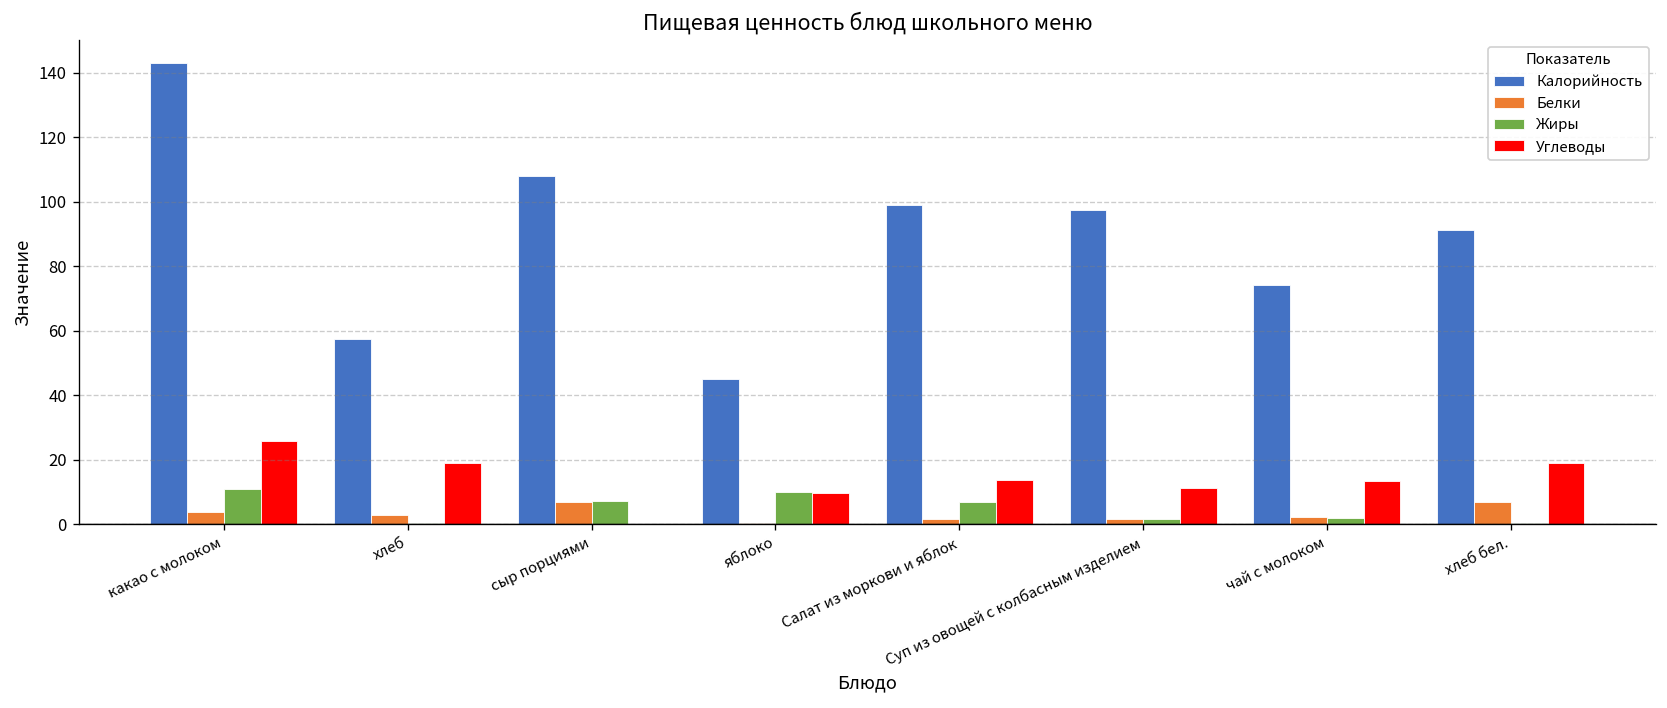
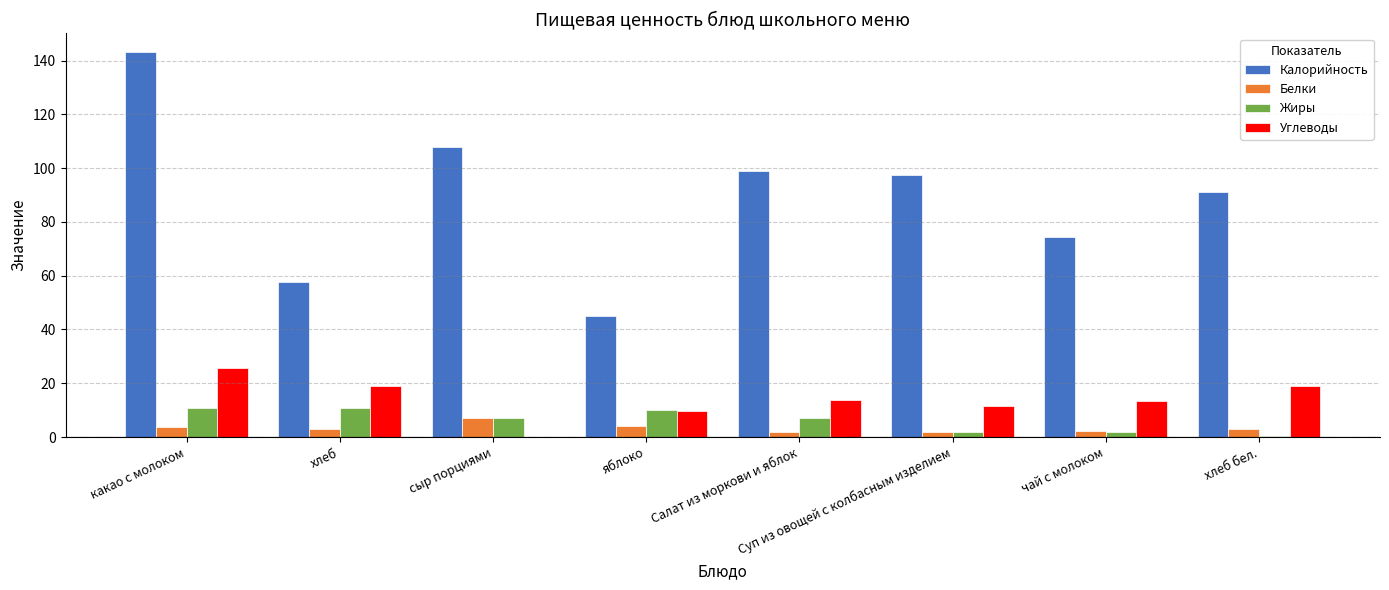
Жиры, хлеб: 0 -> 11
Белки, яблоко: 0 -> 4
Белки, хлеб бел.: 7 -> 3
